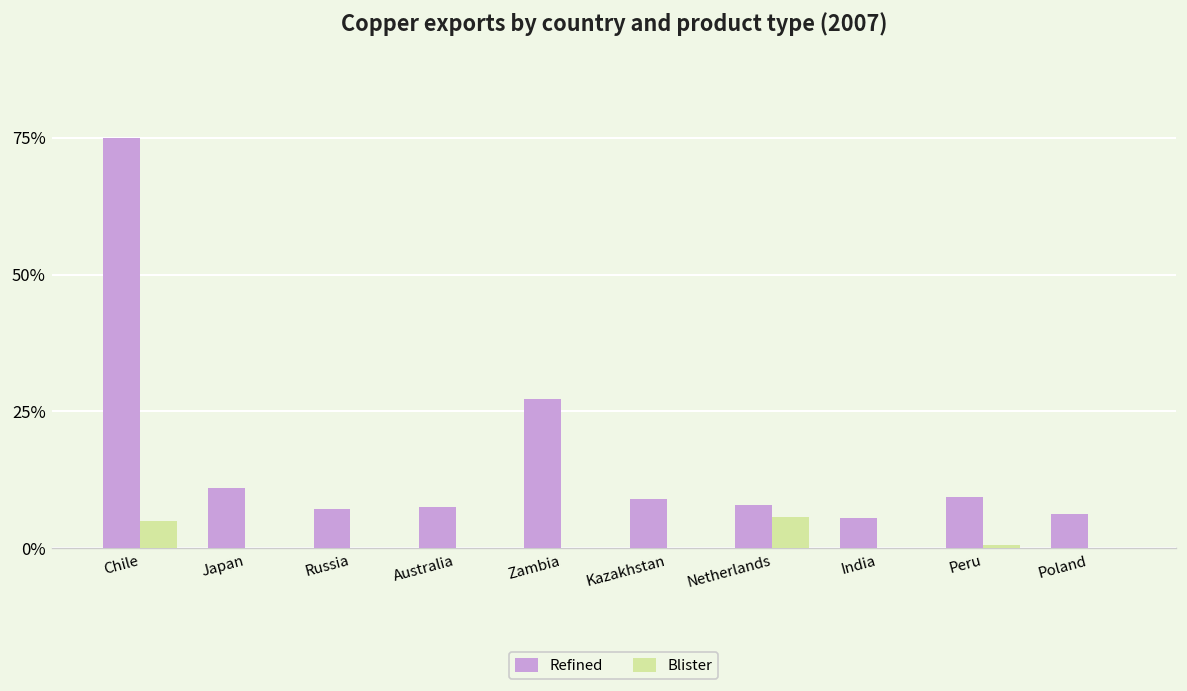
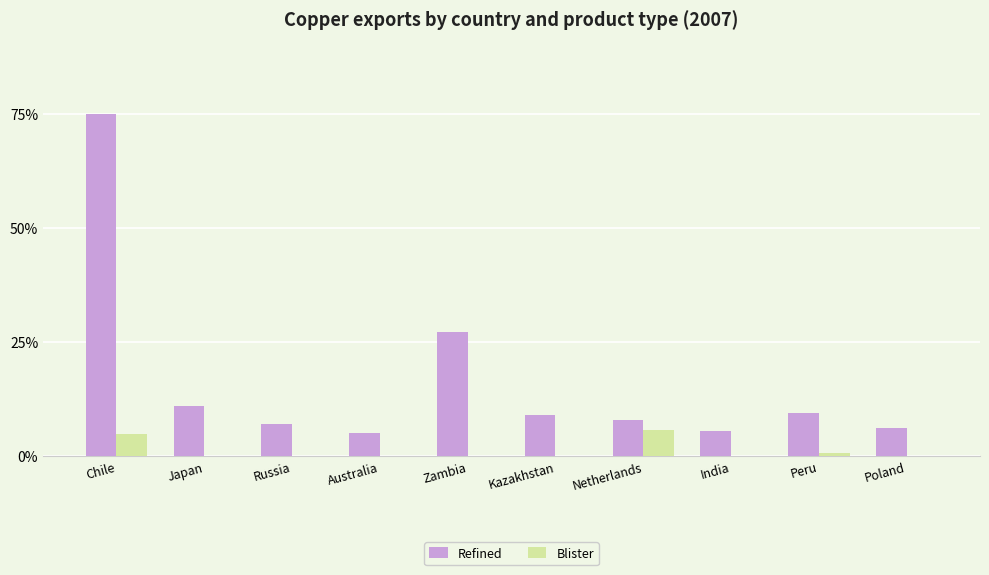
Refined, Australia: 8% -> 5%
